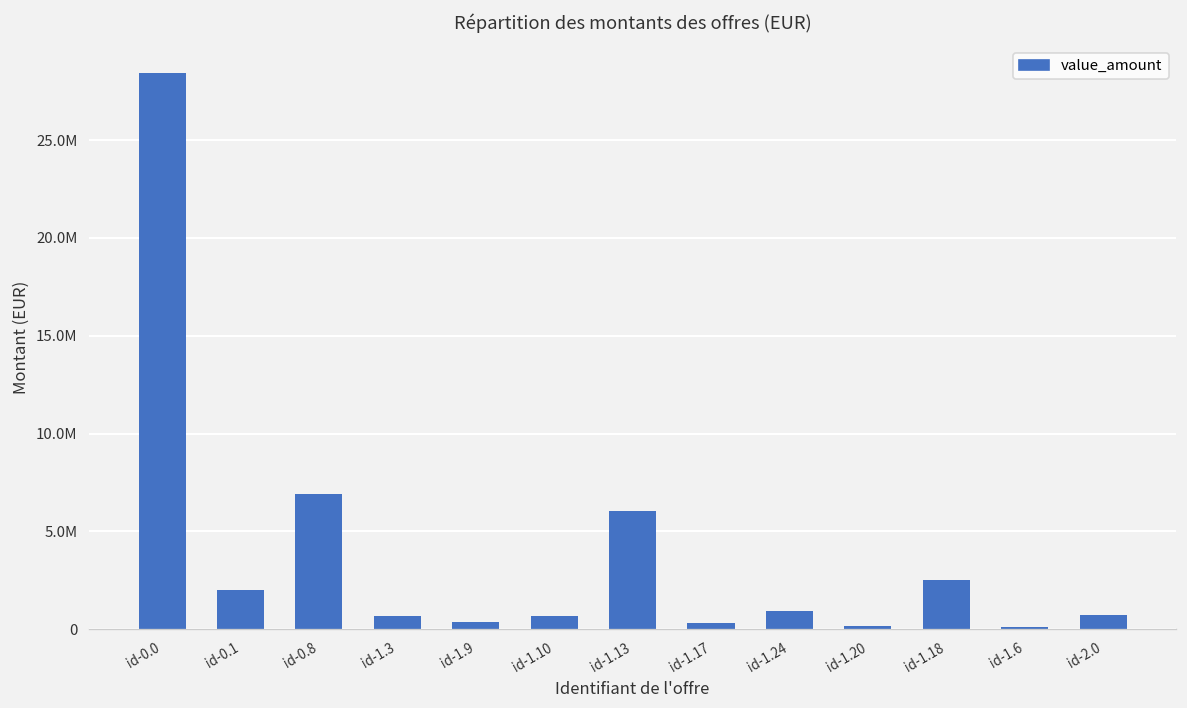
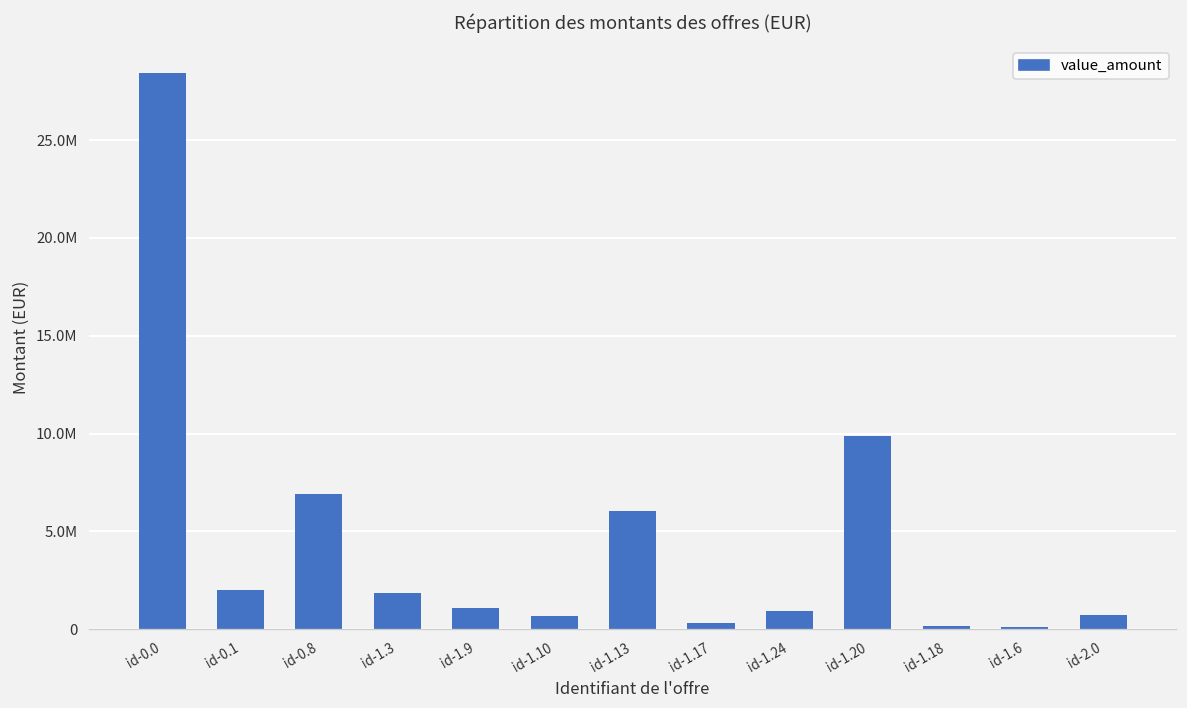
id-1.3: 700000 -> 1900000
id-1.9: 300000 -> 1100000
id-1.20: 200000 -> 9900000
id-1.18: 2500000 -> 100000
